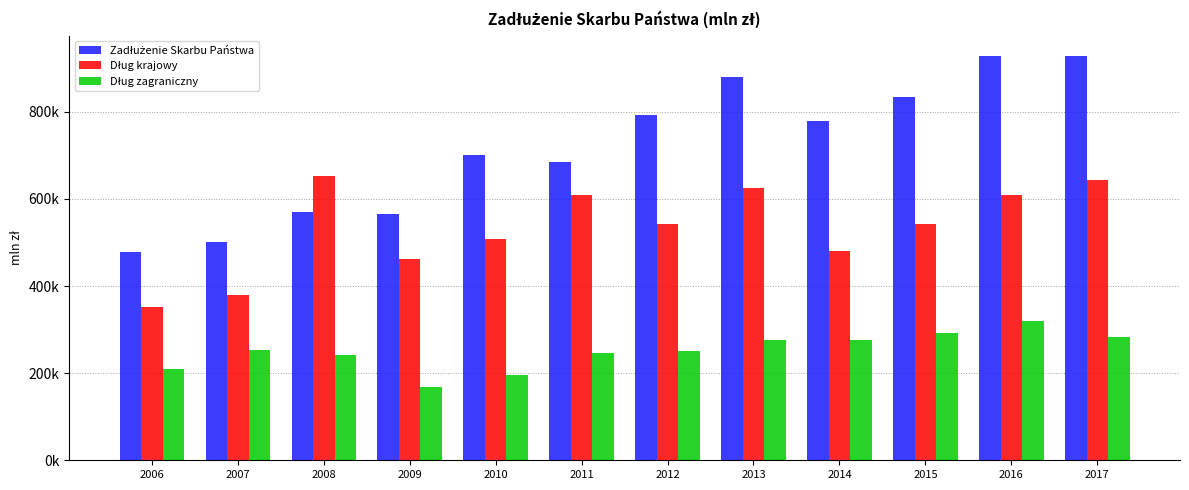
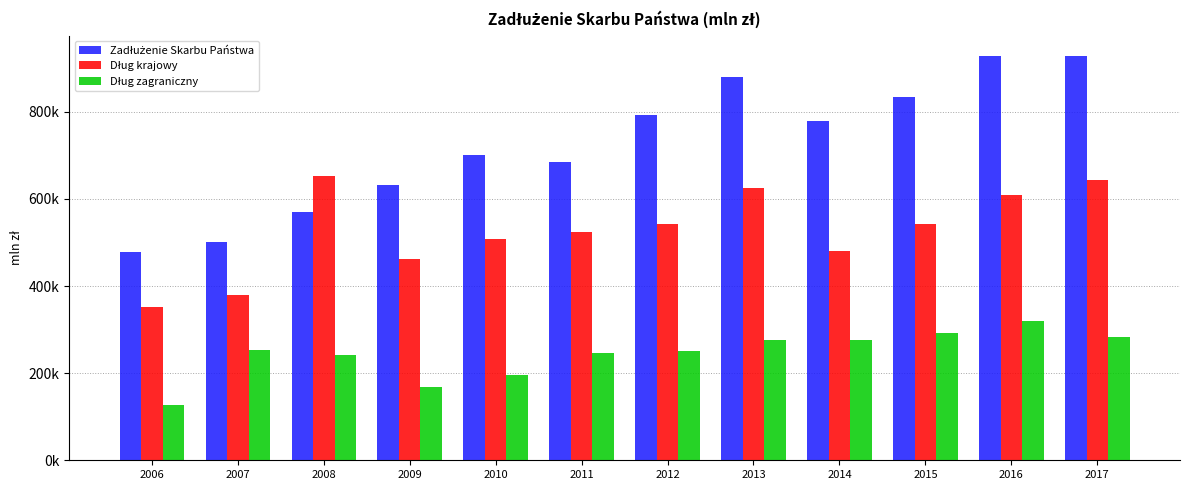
Dług zagraniczny, 2006: 210000 -> 130000
Zadłużenie Skarbu Państwa, 2009: 560000 -> 630000
Dług krajowy, 2011: 610000 -> 520000
